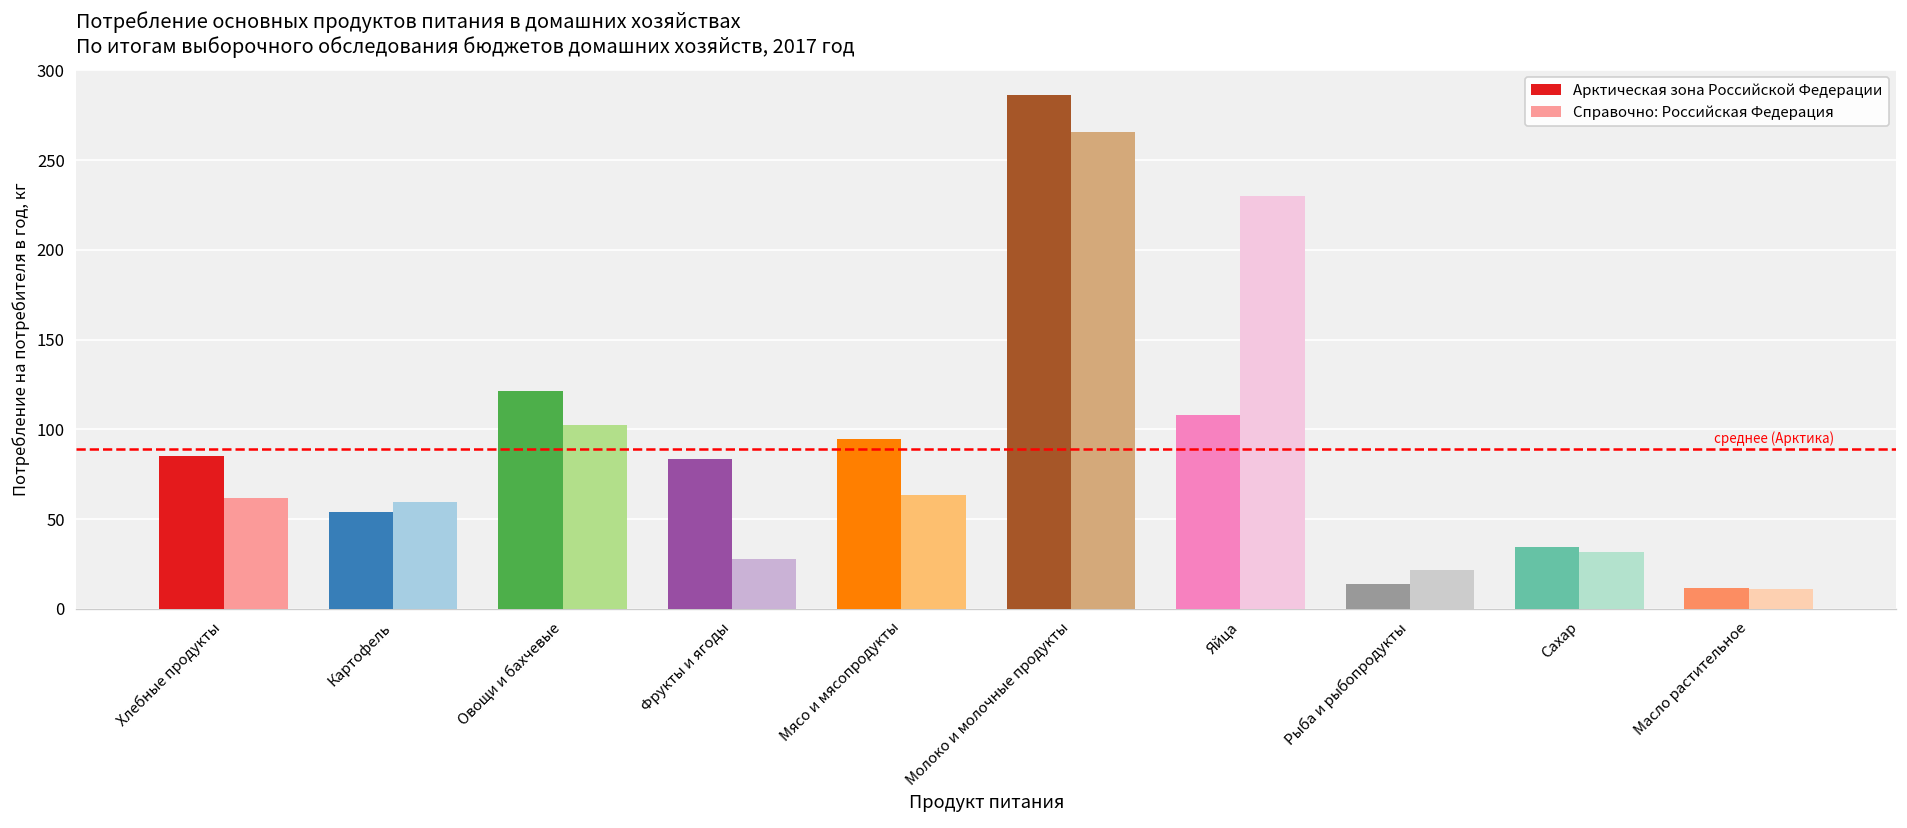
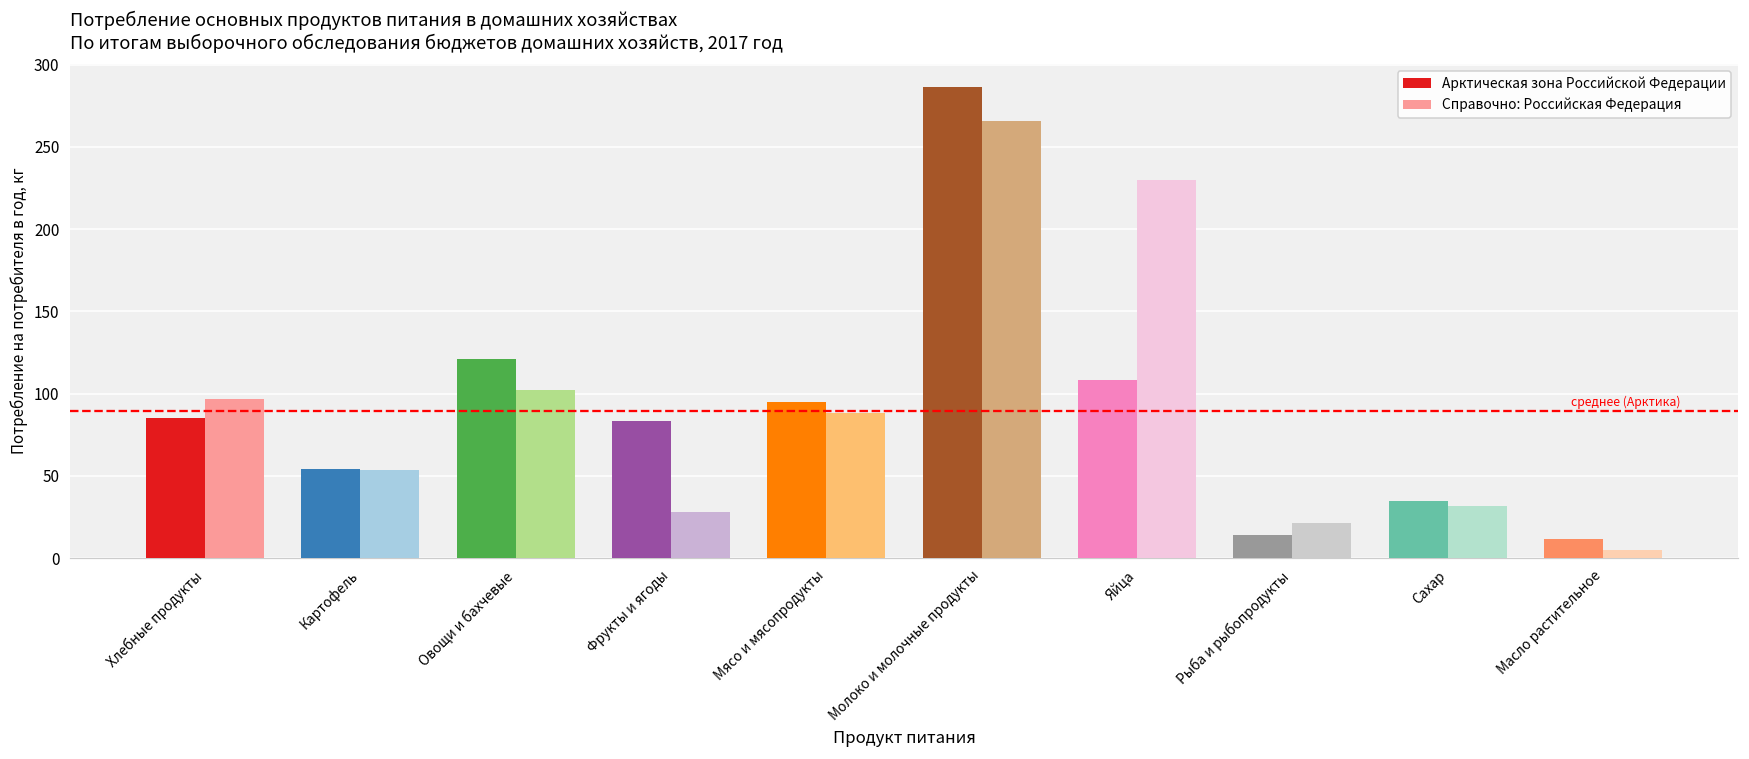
Справочно: Российская Федерация, Хлебные продукты: 62 -> 97
Справочно: Российская Федерация, Картофель: 59 -> 53
Справочно: Российская Федерация, Мясо и мясопродукты: 64 -> 88
Справочно: Российская Федерация, Масло растительное: 11 -> 5
